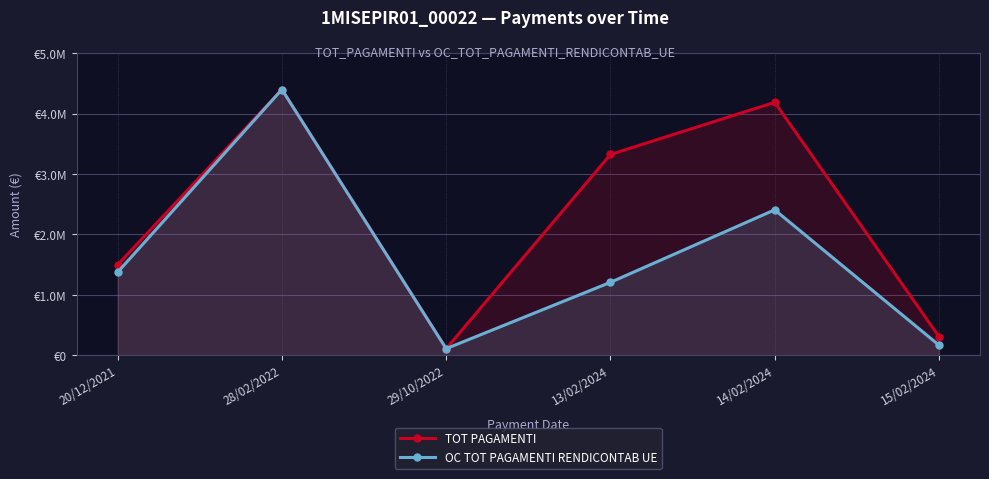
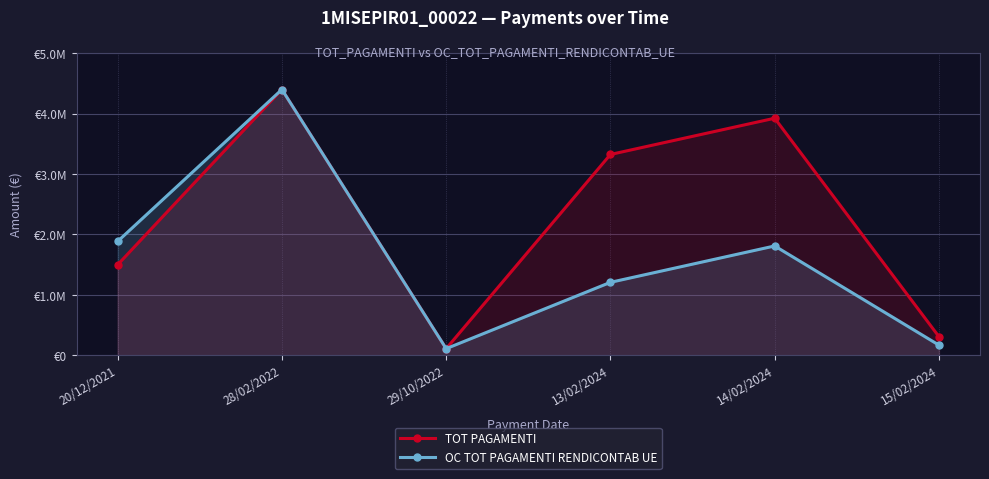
OC TOT PAGAMENTI RENDICONTAB UE, 20/12/2021: €1400000 -> €1900000
TOT PAGAMENTI, 14/02/2024: €4200000 -> €3900000
OC TOT PAGAMENTI RENDICONTAB UE, 14/02/2024: €2400000 -> €1800000
